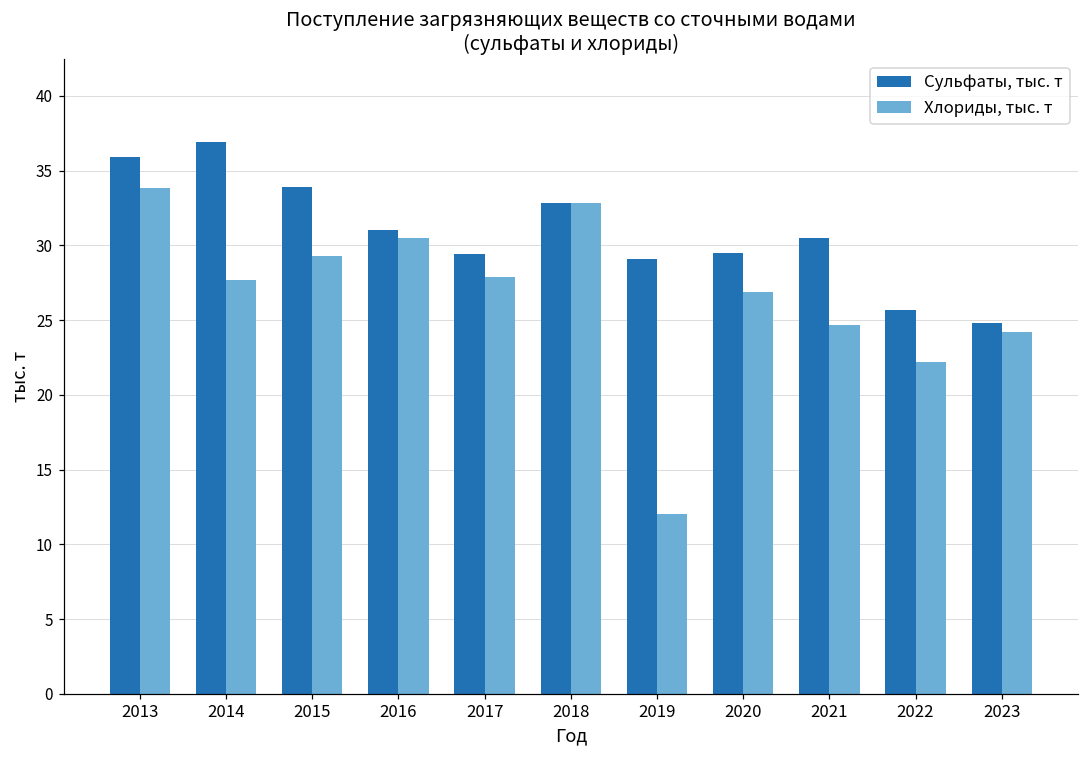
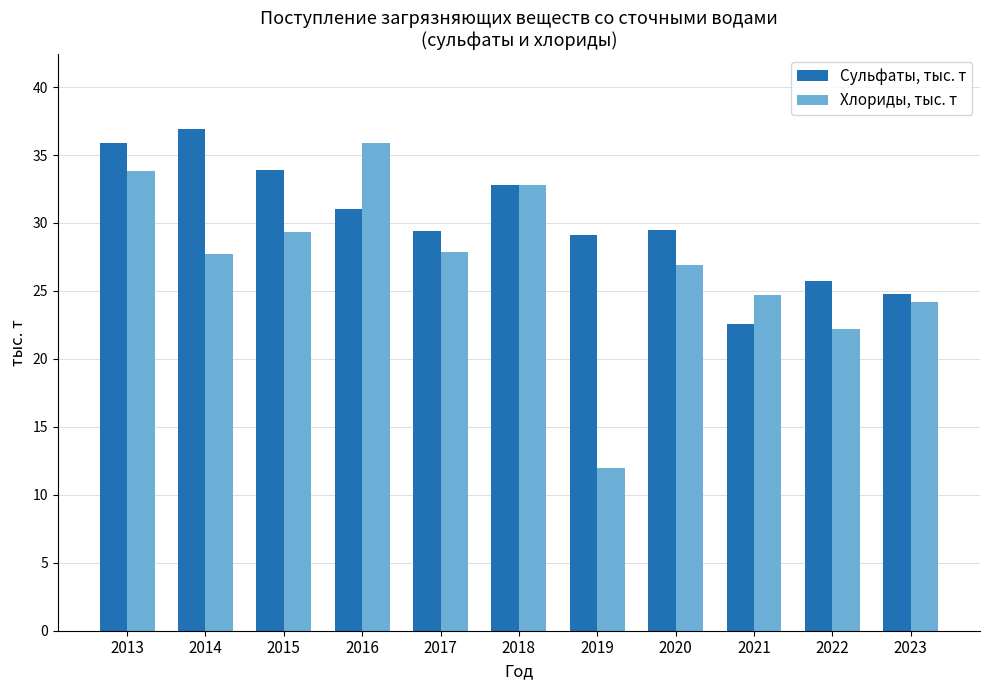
Хлориды, тыс. т, 2016: 30.5 -> 35.9
Сульфаты, тыс. т, 2021: 30.5 -> 22.6
